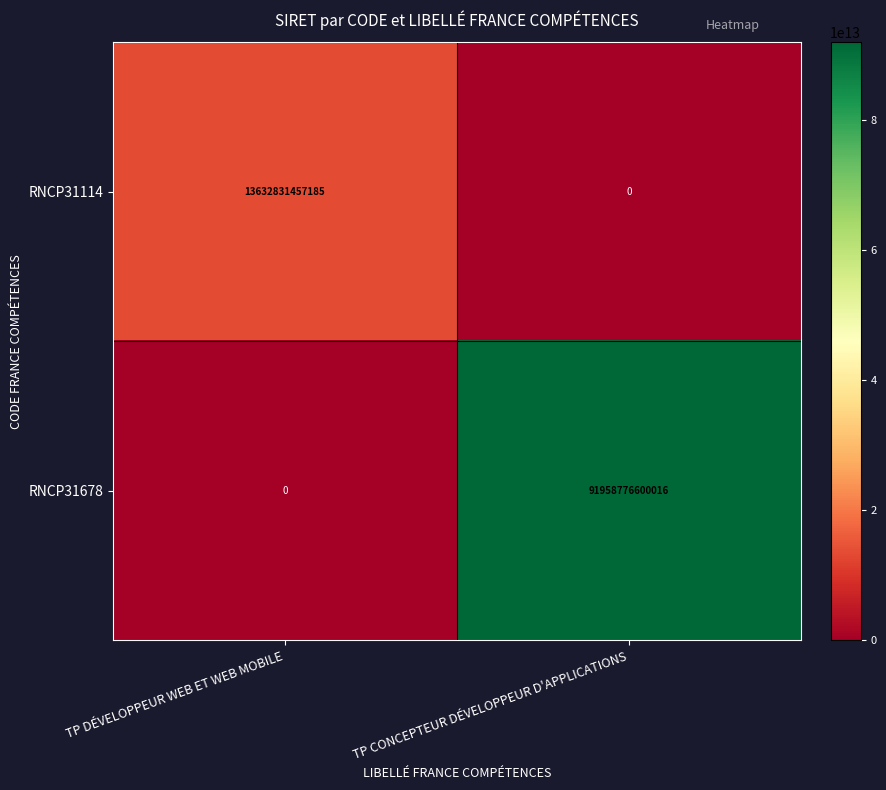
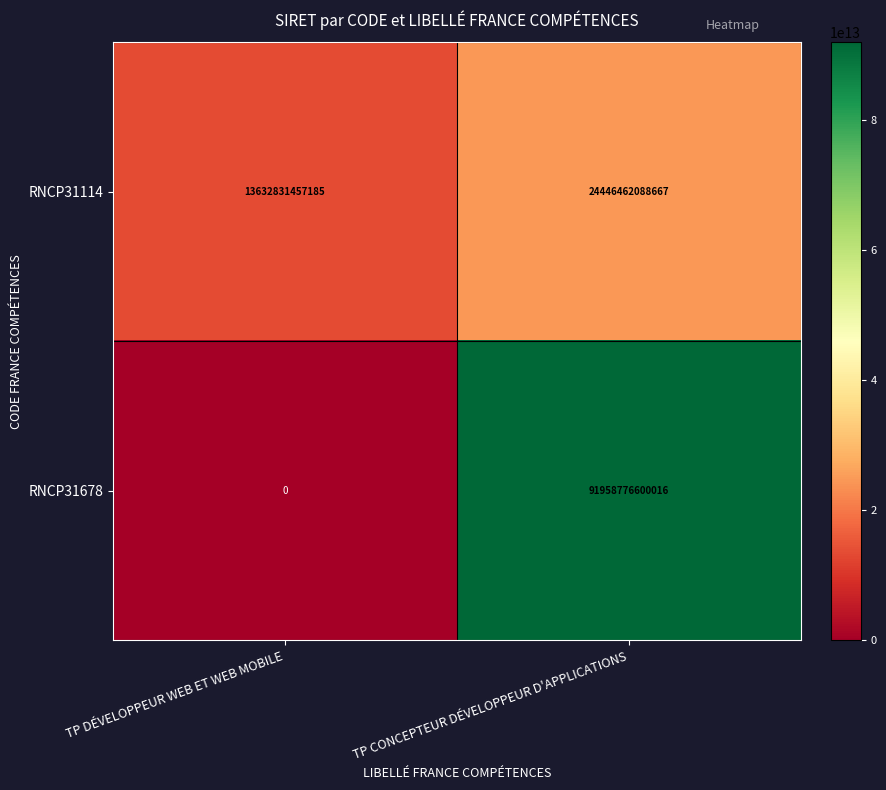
RNCP31114, TP CONCEPTEUR DÉVELOPPEUR D'APPLICATIONS: 0 -> 24446462088667
